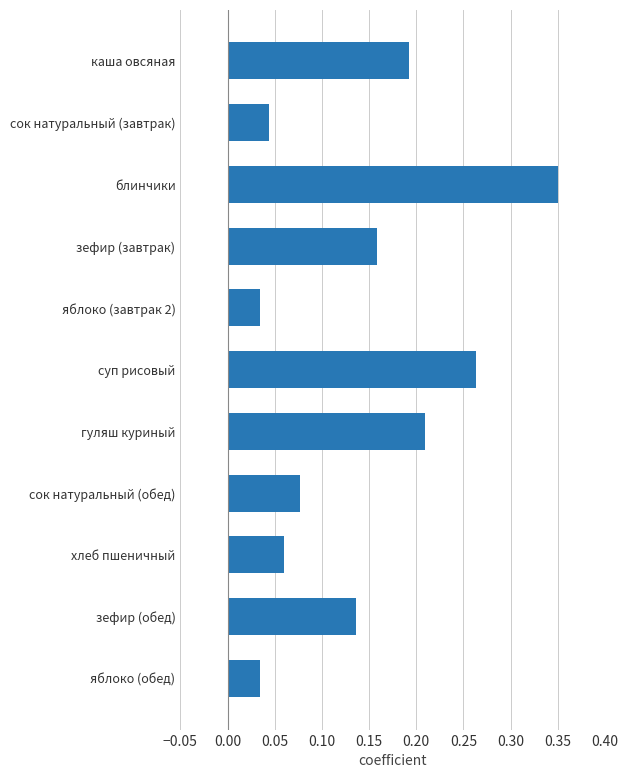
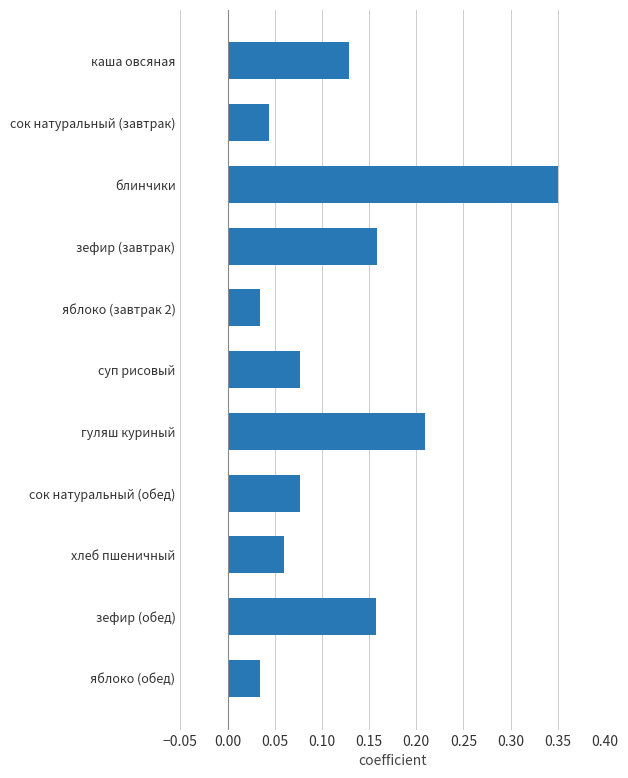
каша овсяная: 0.19 -> 0.13
суп рисовый: 0.26 -> 0.08
зефир (обед): 0.14 -> 0.16
